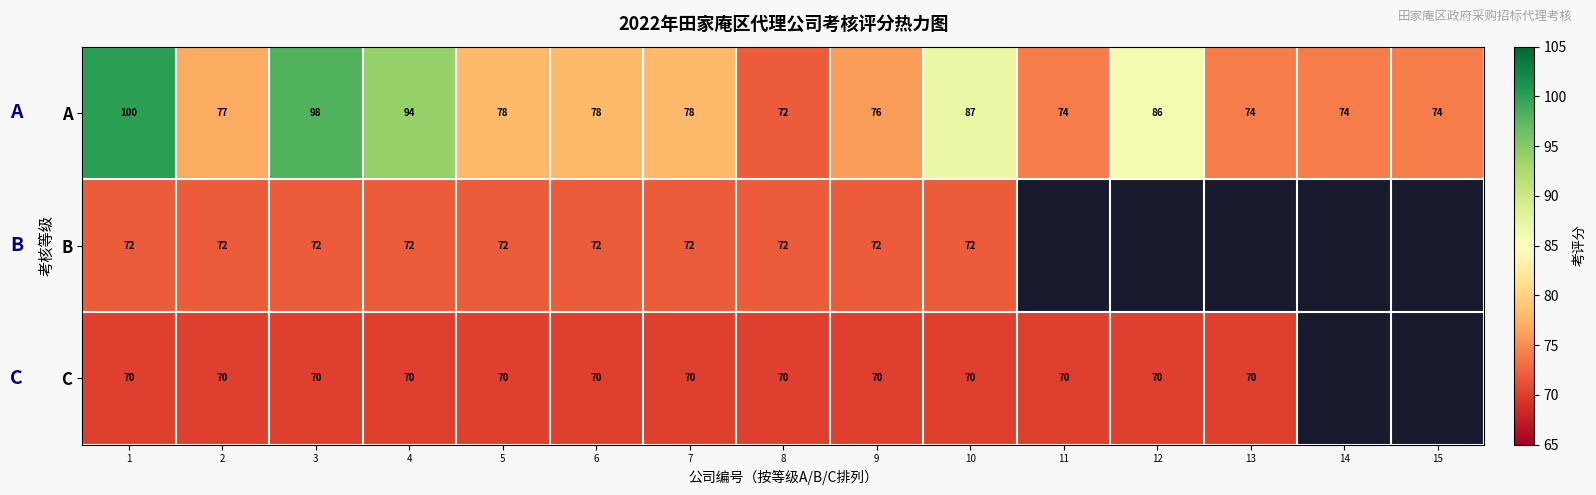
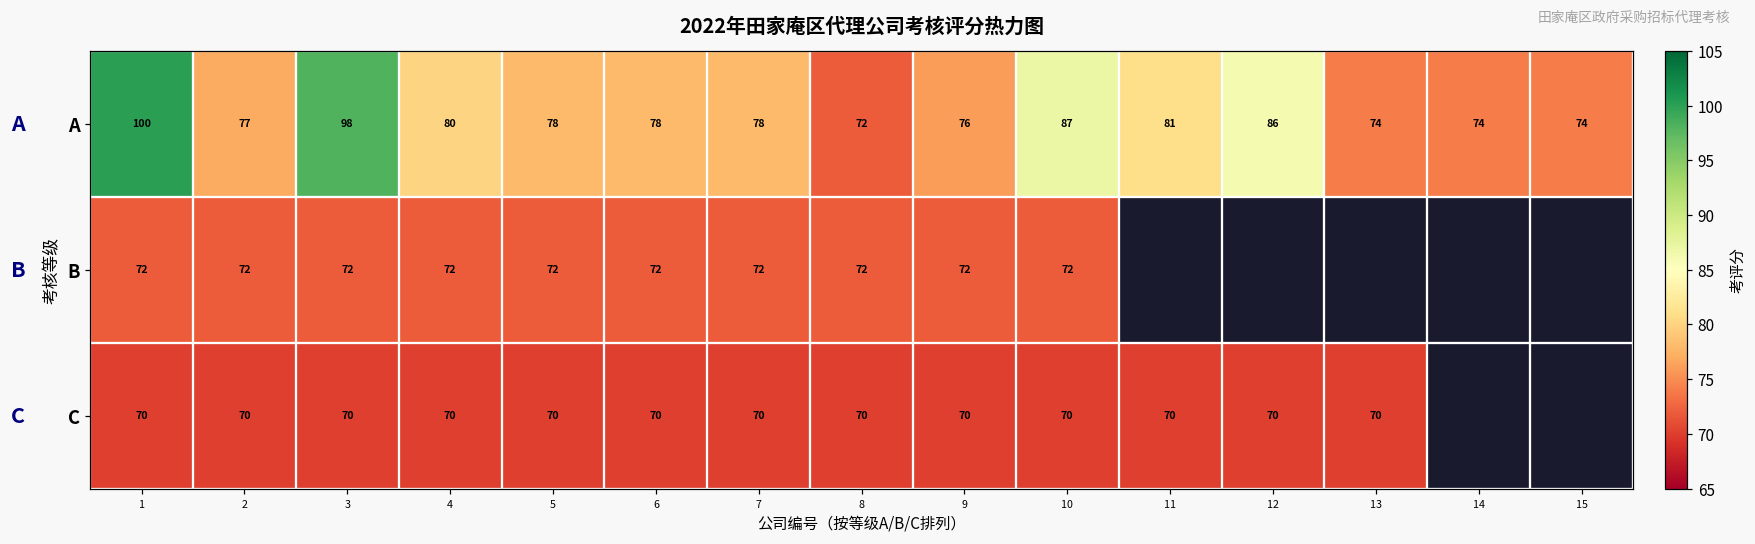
A, 4: 94 -> 80
A, 11: 74 -> 81
